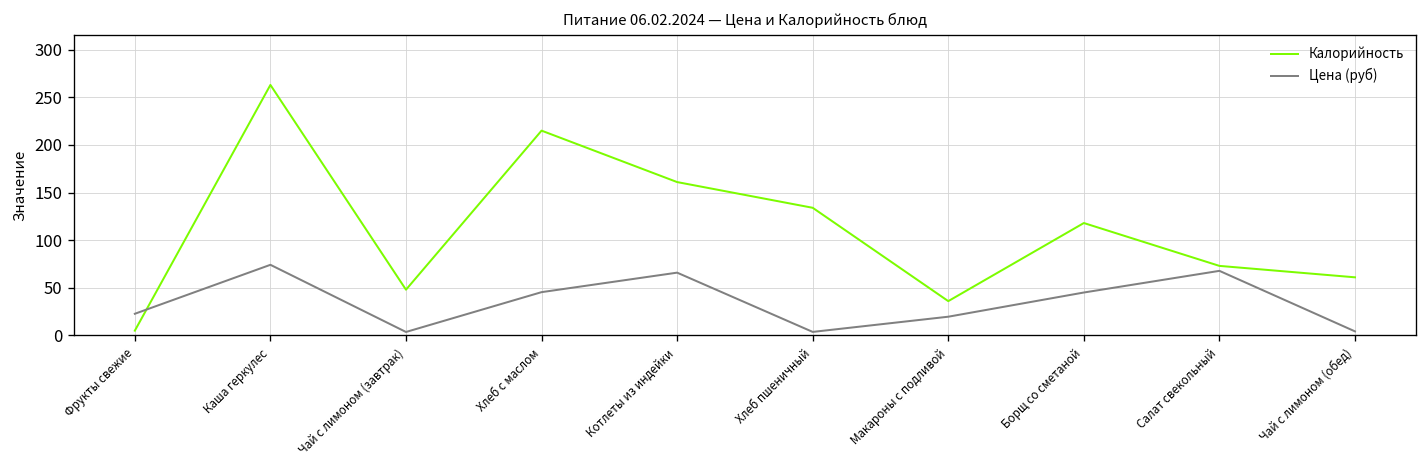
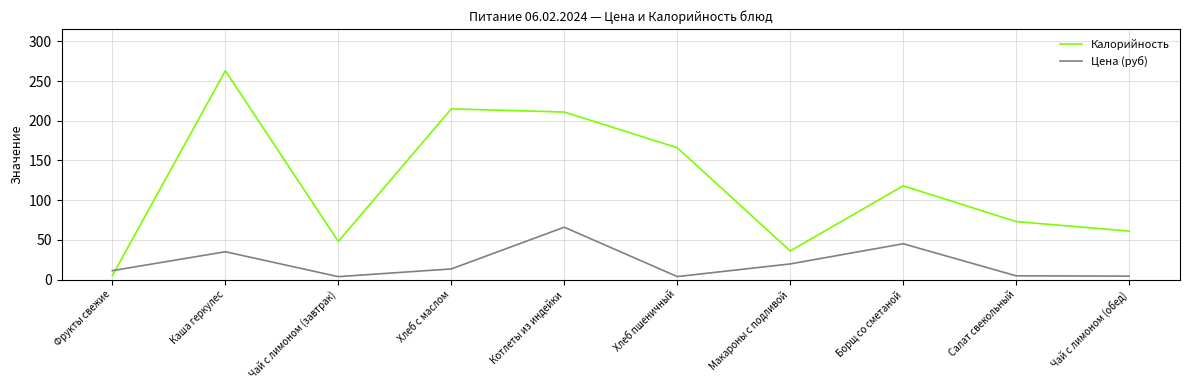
Цена (руб), Фрукты свежие: 20 -> 10
Цена (руб), Каша геркулес: 70 -> 30
Цена (руб), Хлеб с маслом: 50 -> 10
Калорийность, Котлеты из индейки: 160 -> 210
Калорийность, Хлеб пшеничный: 130 -> 170
Цена (руб), Салат свекольный: 70 -> 0
